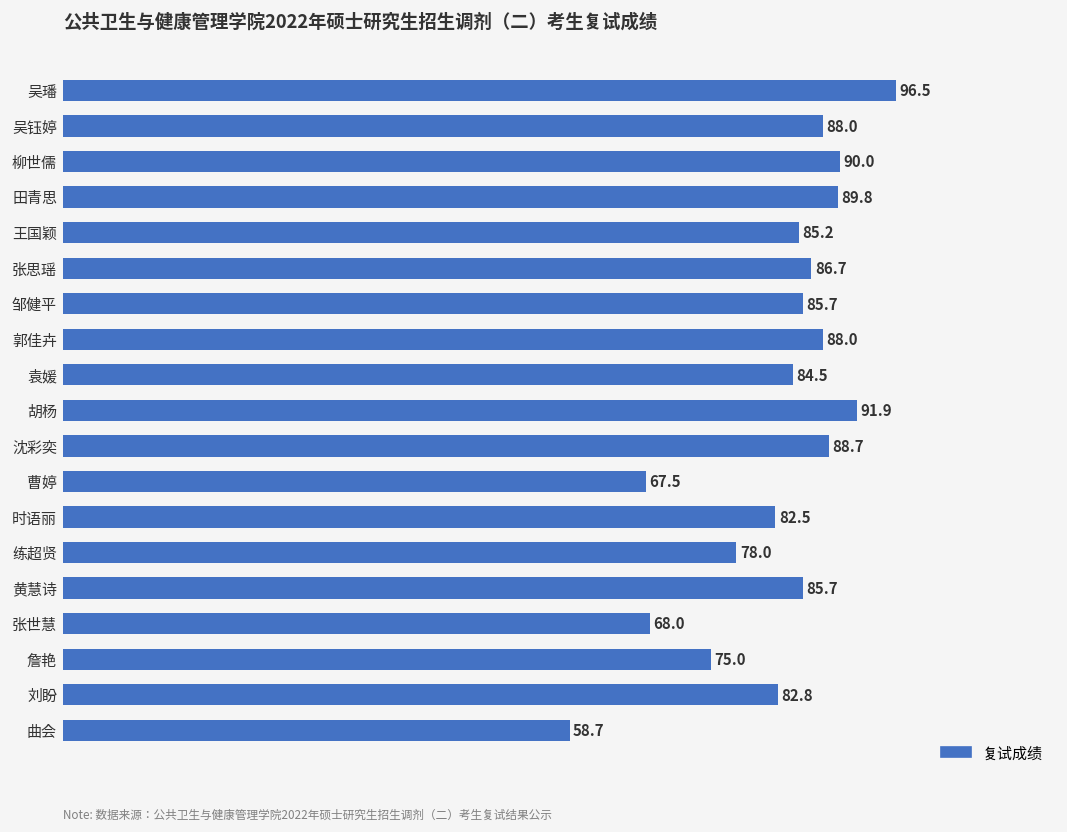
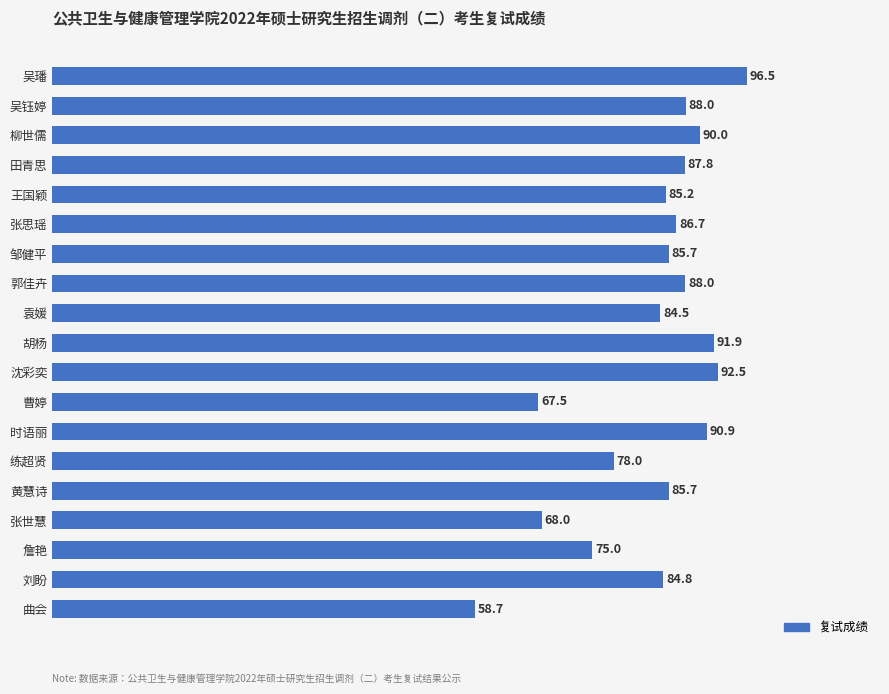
田青思: 89.8 -> 87.8
沈彩奕: 88.7 -> 92.5
时语丽: 82.5 -> 90.9
刘盼: 82.8 -> 84.8
